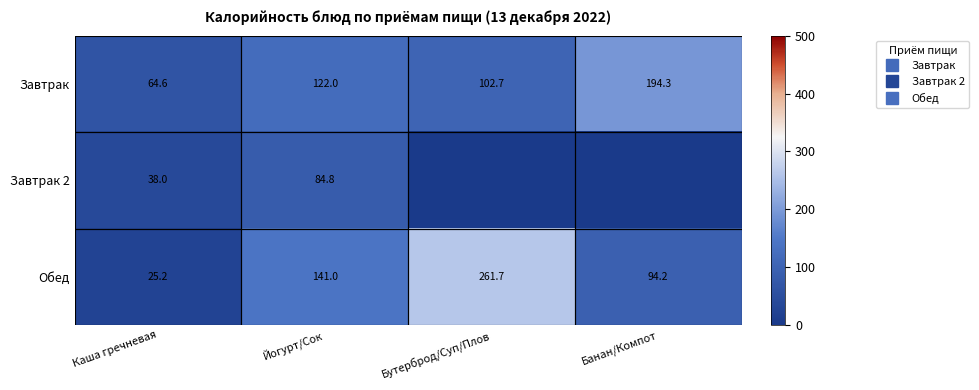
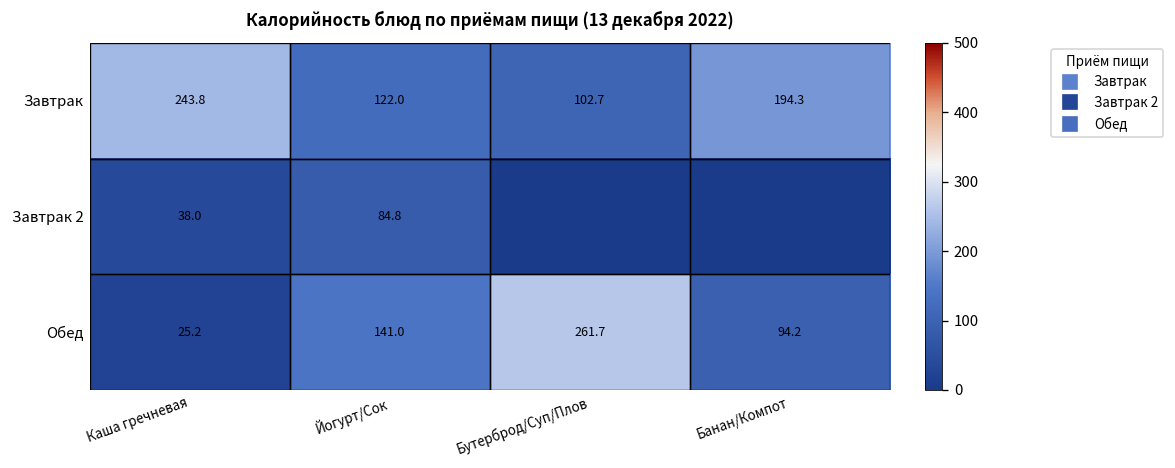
Завтрак, Каша гречневая: 64.6 -> 243.8
